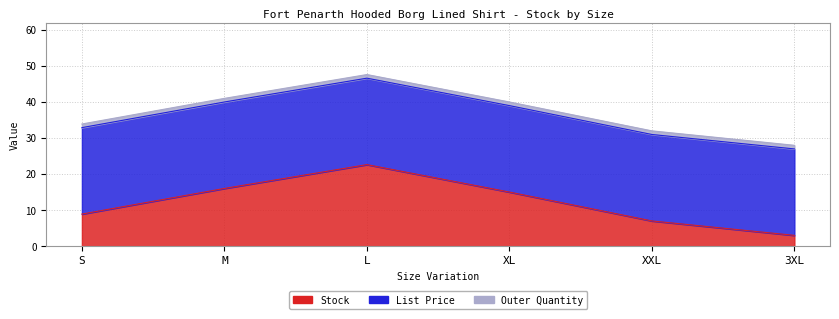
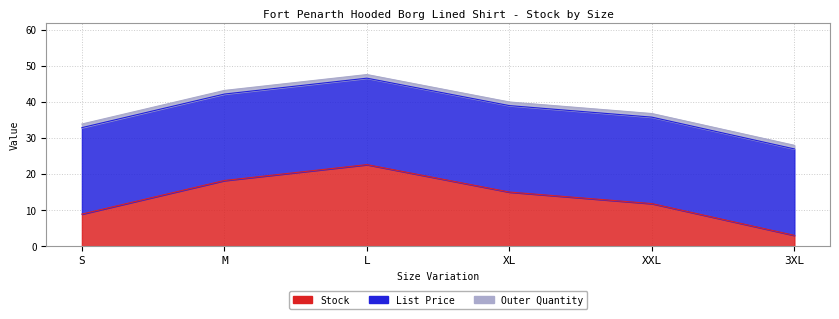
Stock, M: 16 -> 18
Stock, XXL: 7 -> 12
